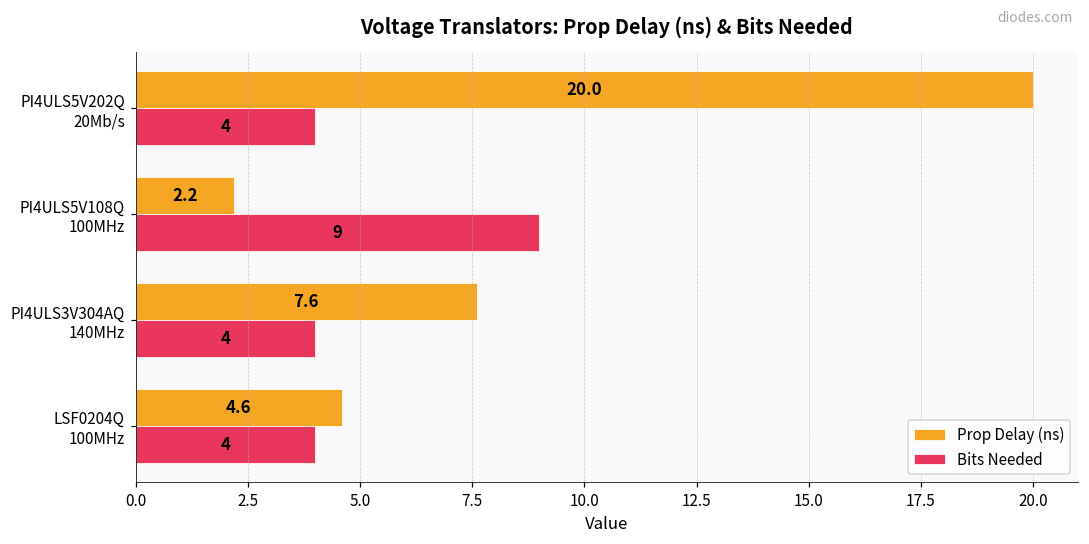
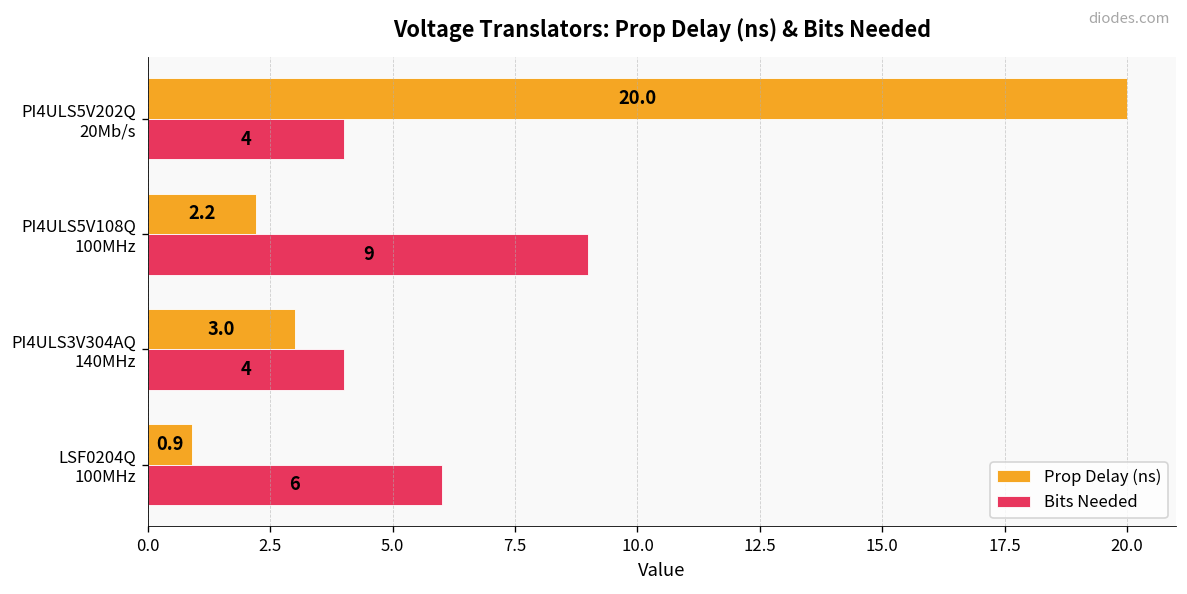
Prop Delay (ns), PI4ULS3V304AQ 140MHz: 7.6 -> 3.0
Prop Delay (ns), LSF0204Q 100MHz: 4.6 -> 0.9
Bits Needed, LSF0204Q 100MHz: 4 -> 6
